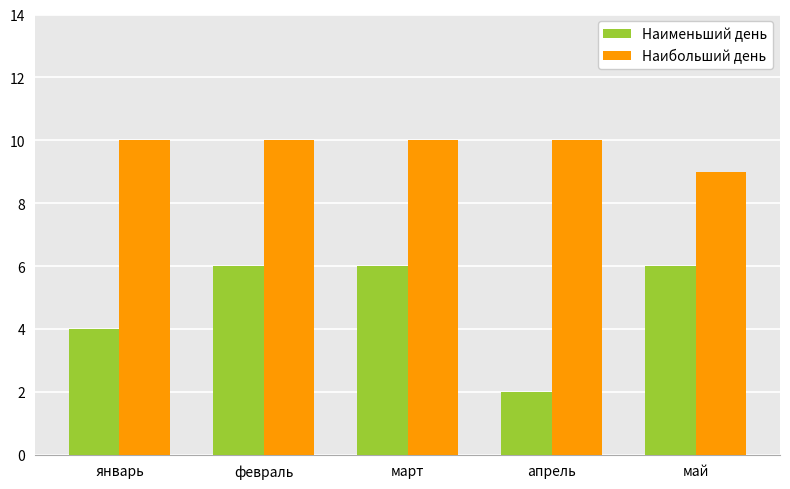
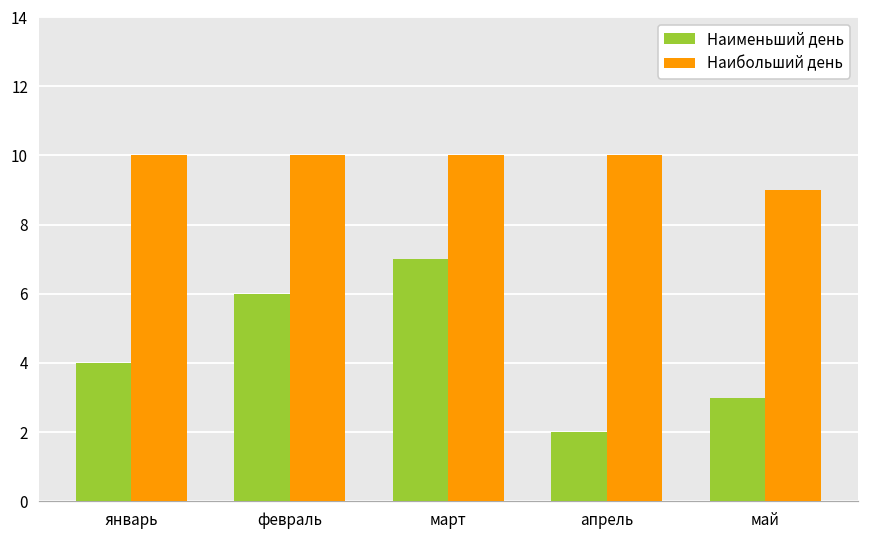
Наименьший день, март: 6 -> 7
Наименьший день, май: 6 -> 3
